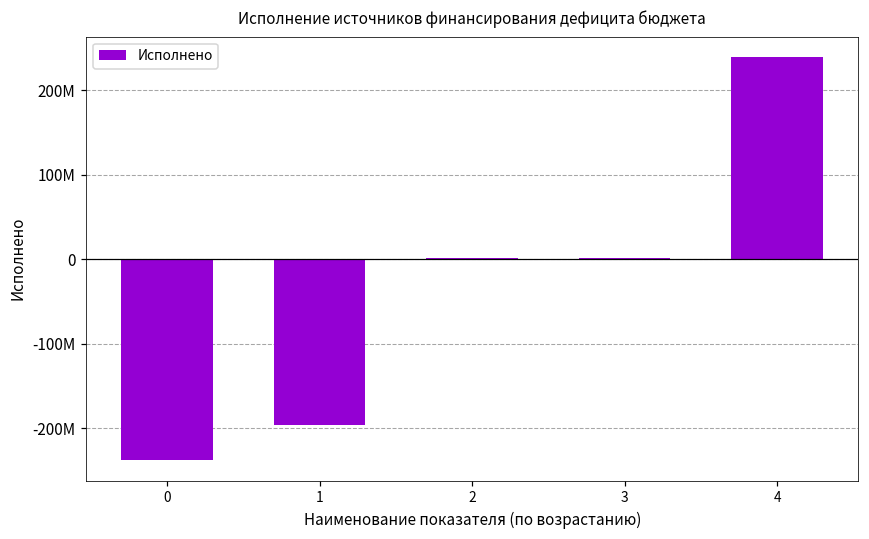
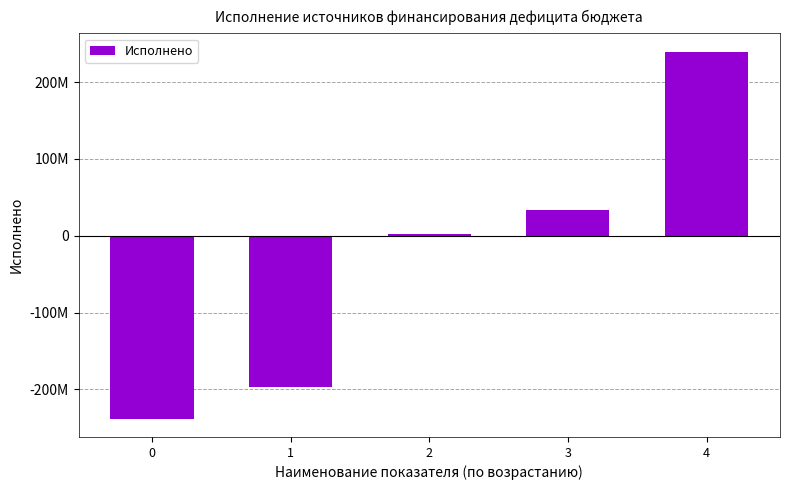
3: 0 -> 30000000
